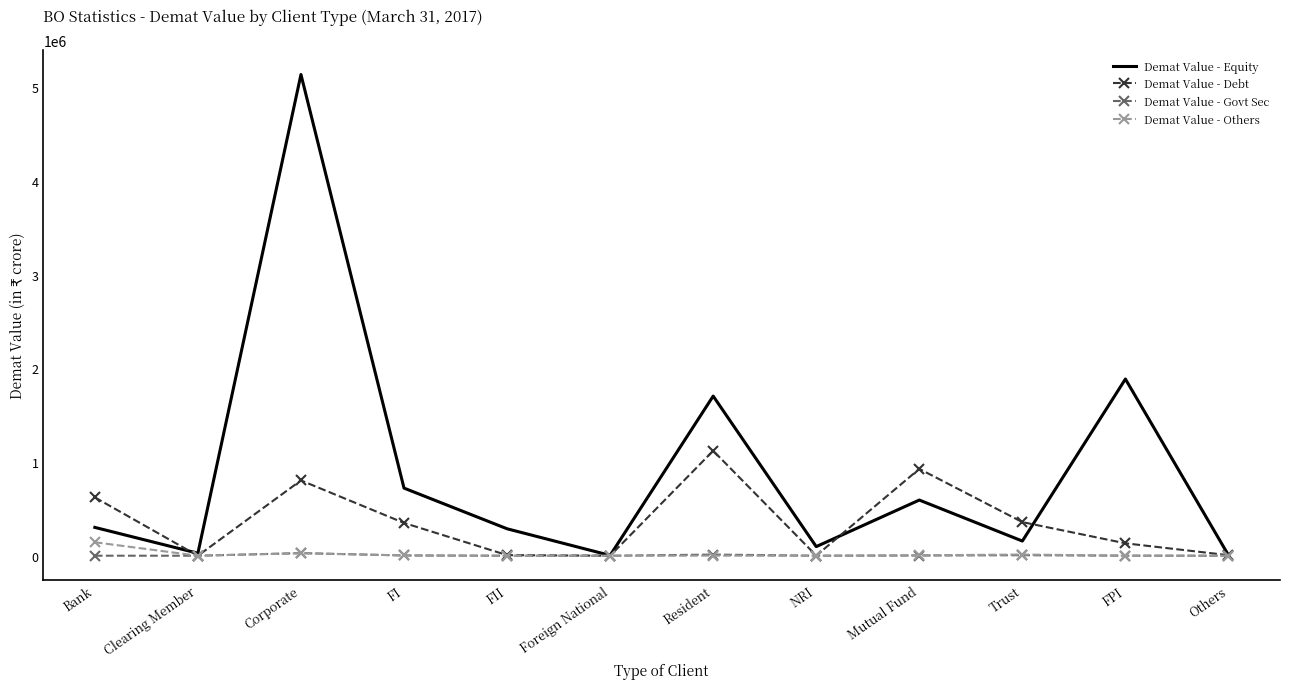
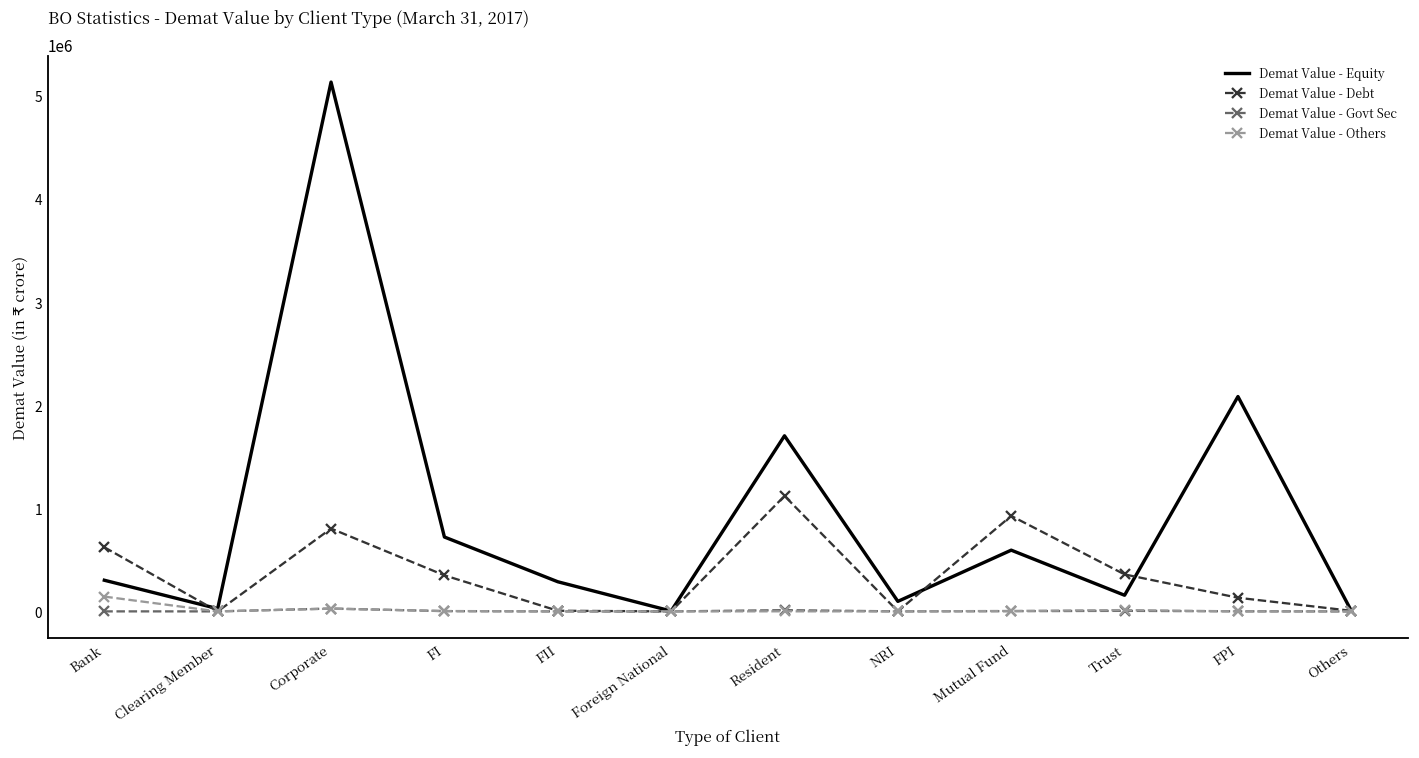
Demat Value - Equity, FPI: 1900000 -> 2100000
